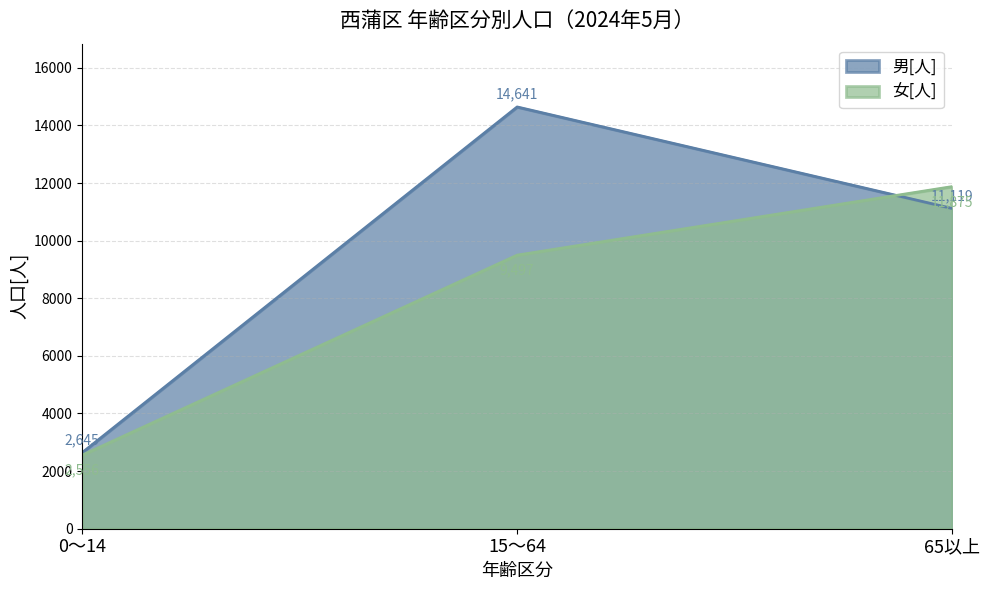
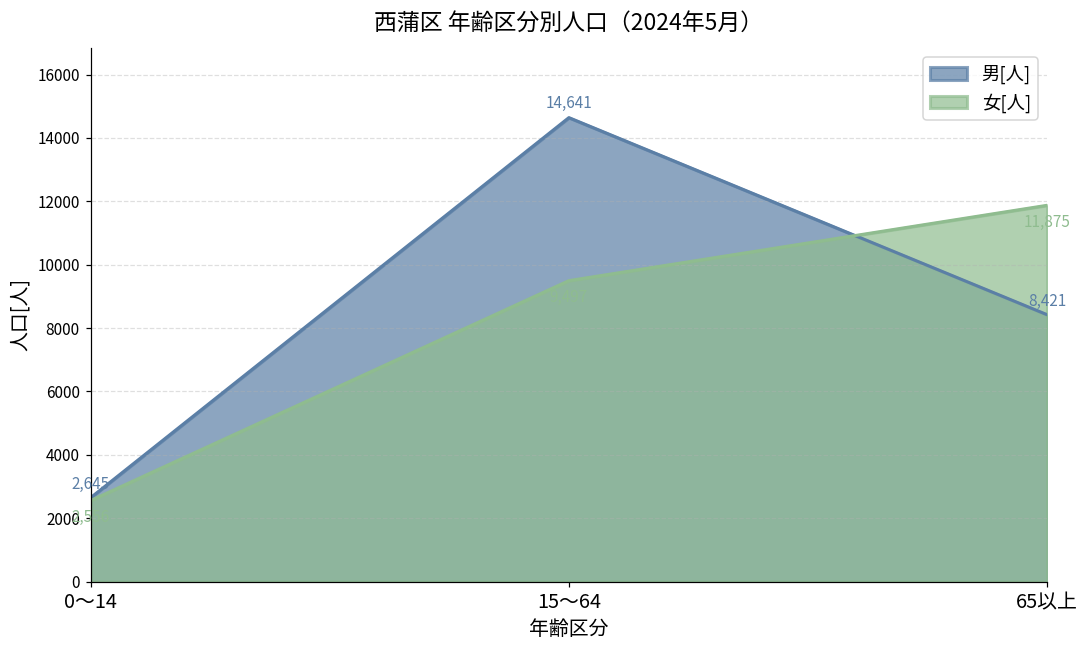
男[人], 65以上: 11,119 -> 8,421
